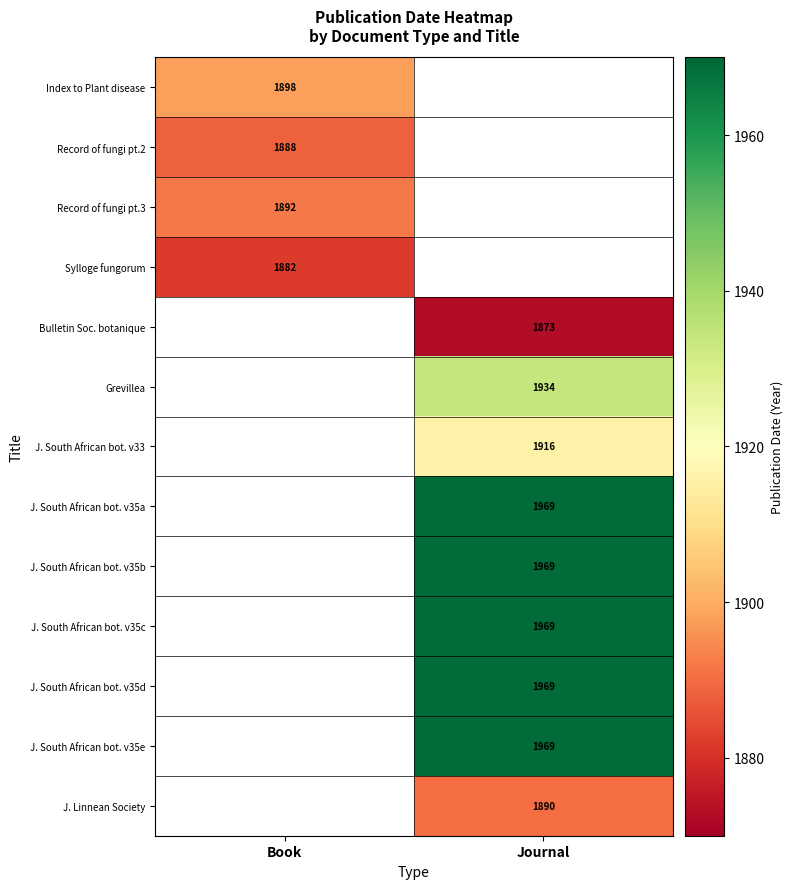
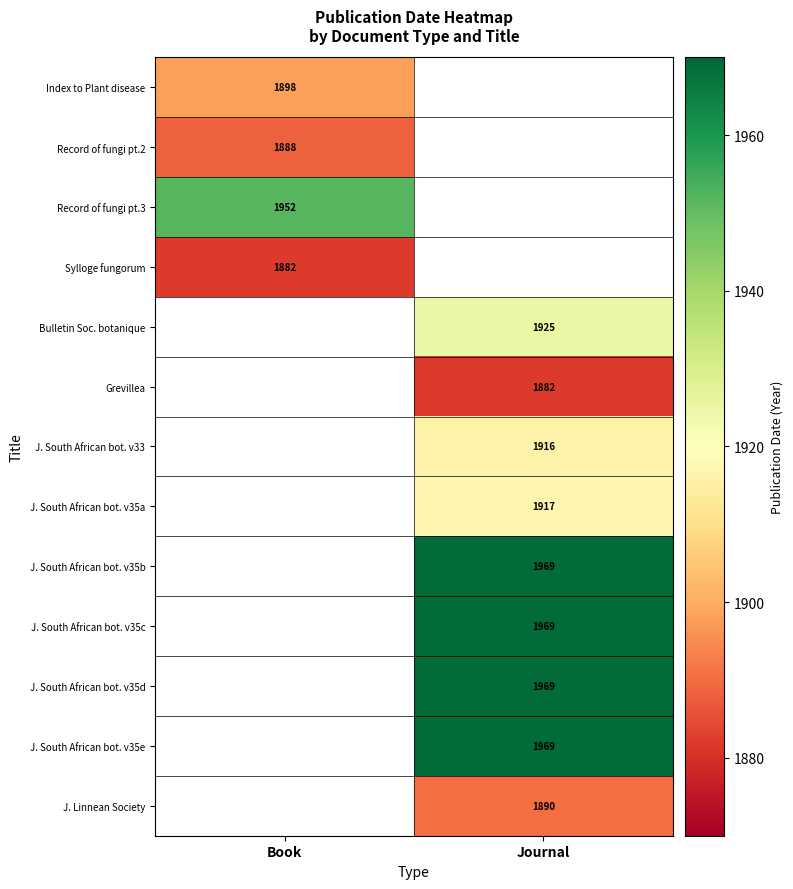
Record of fungi pt.3, Book: 1892 -> 1952
Bulletin Soc. botanique, Journal: 1873 -> 1925
Grevillea, Journal: 1934 -> 1882
J. South African bot. v35a, Journal: 1969 -> 1917
